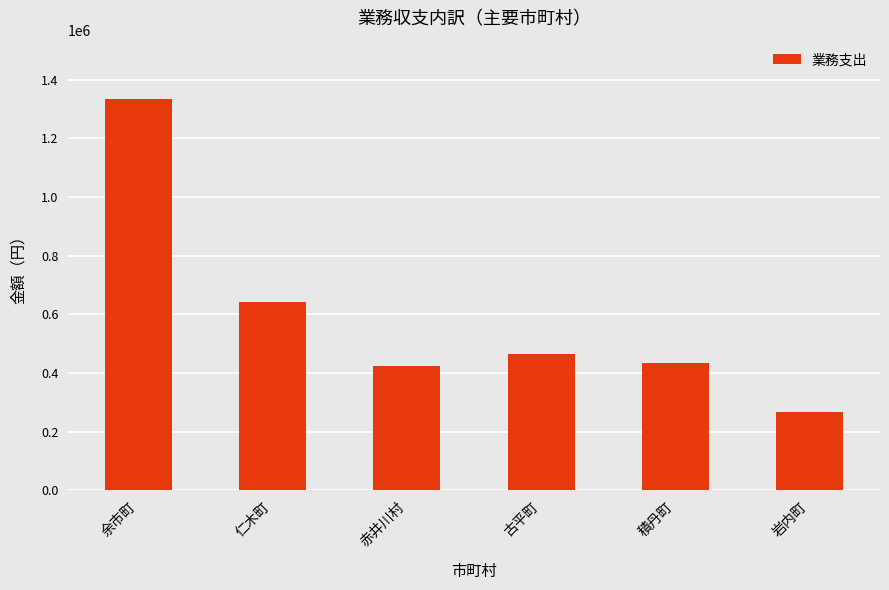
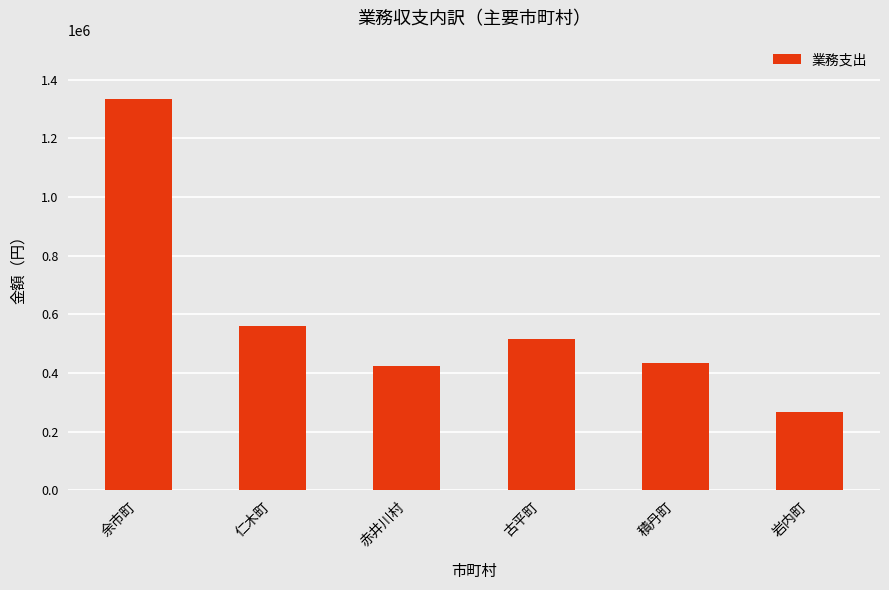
仁木町: 640000 -> 560000
古平町: 470000 -> 510000
